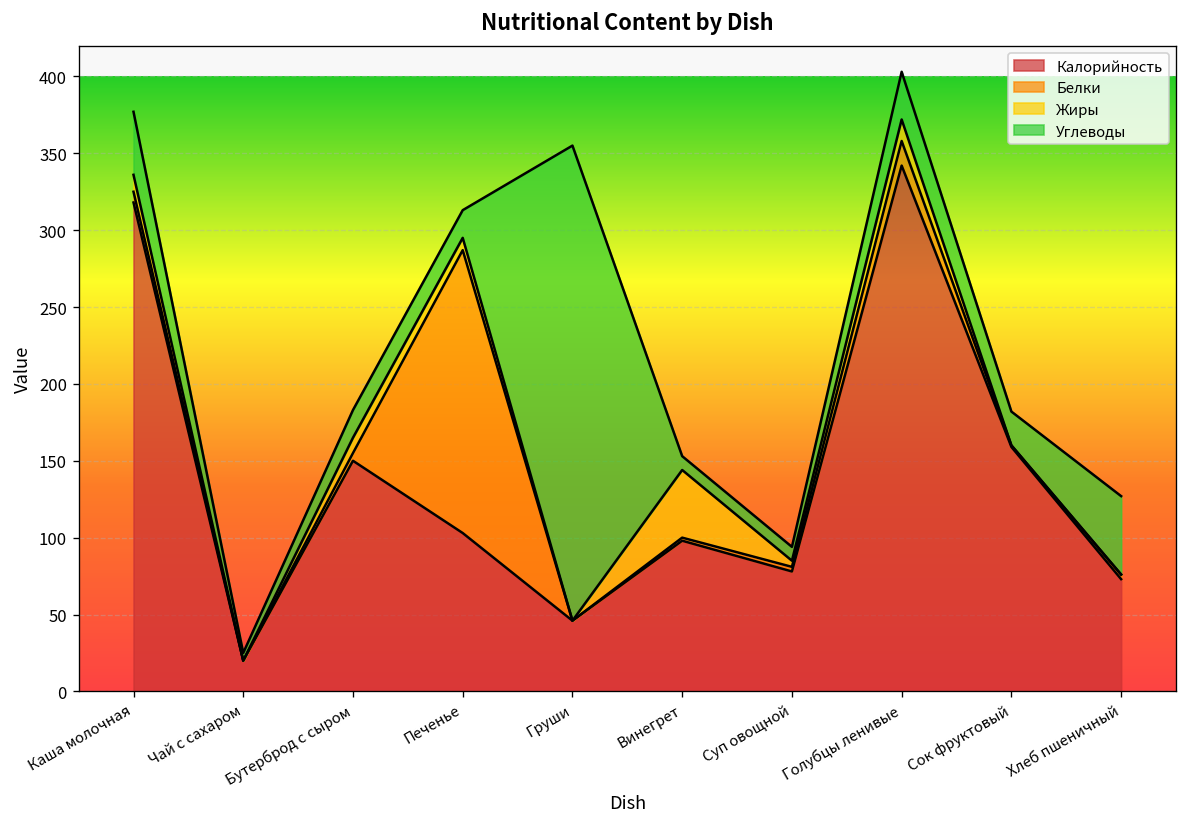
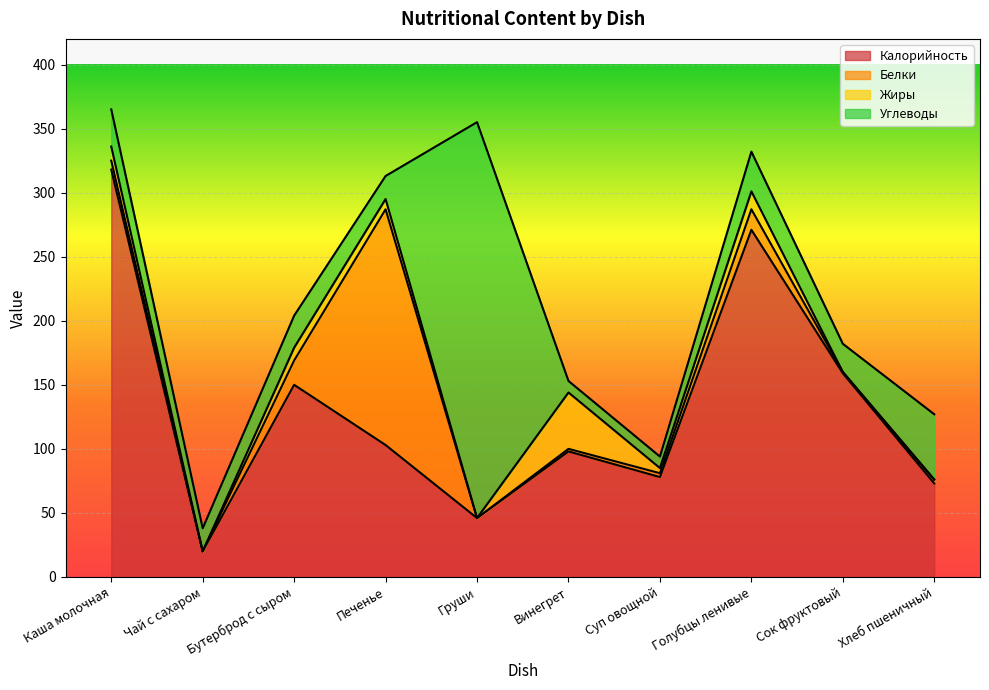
Углеводы, Каша молочная: 41 -> 29
Углеводы, Чай с сахаром: 5 -> 18
Белки, Бутерброд с сыром: 5 -> 19
Углеводы, Бутерброд с сыром: 18 -> 25
Калорийность, Голубцы ленивые: 342 -> 271
